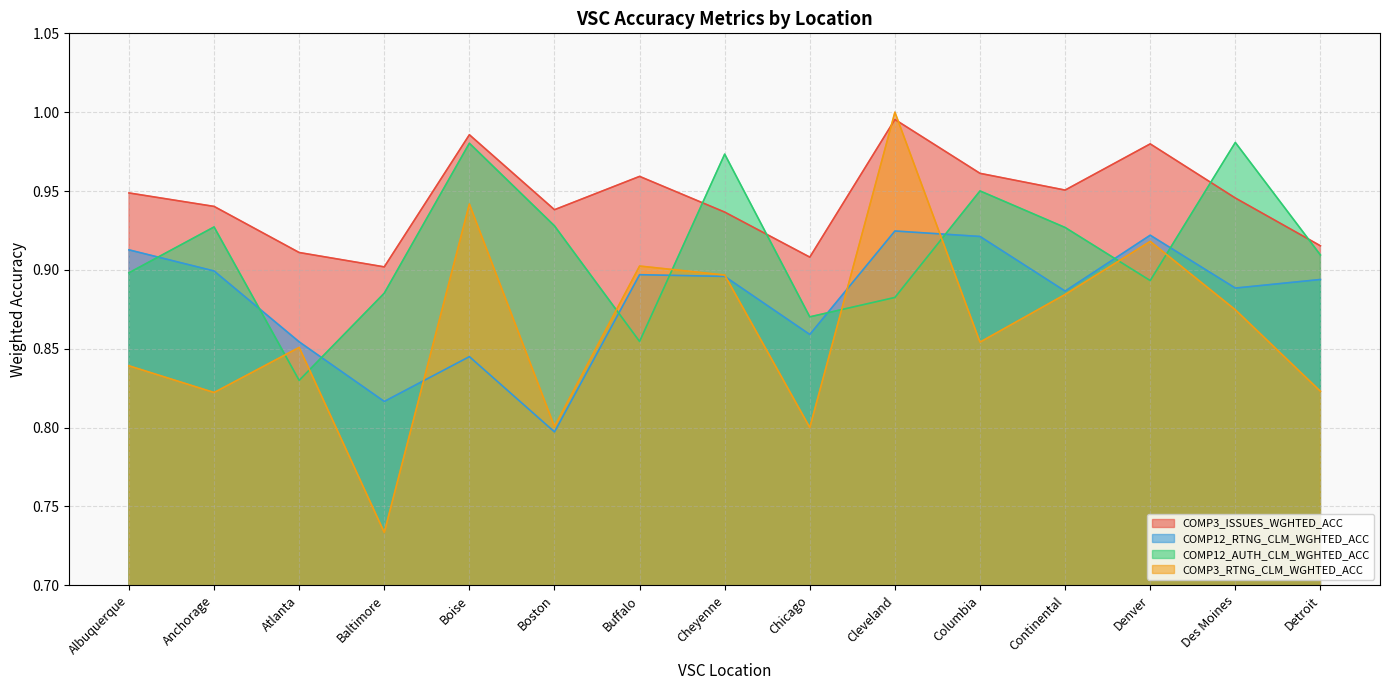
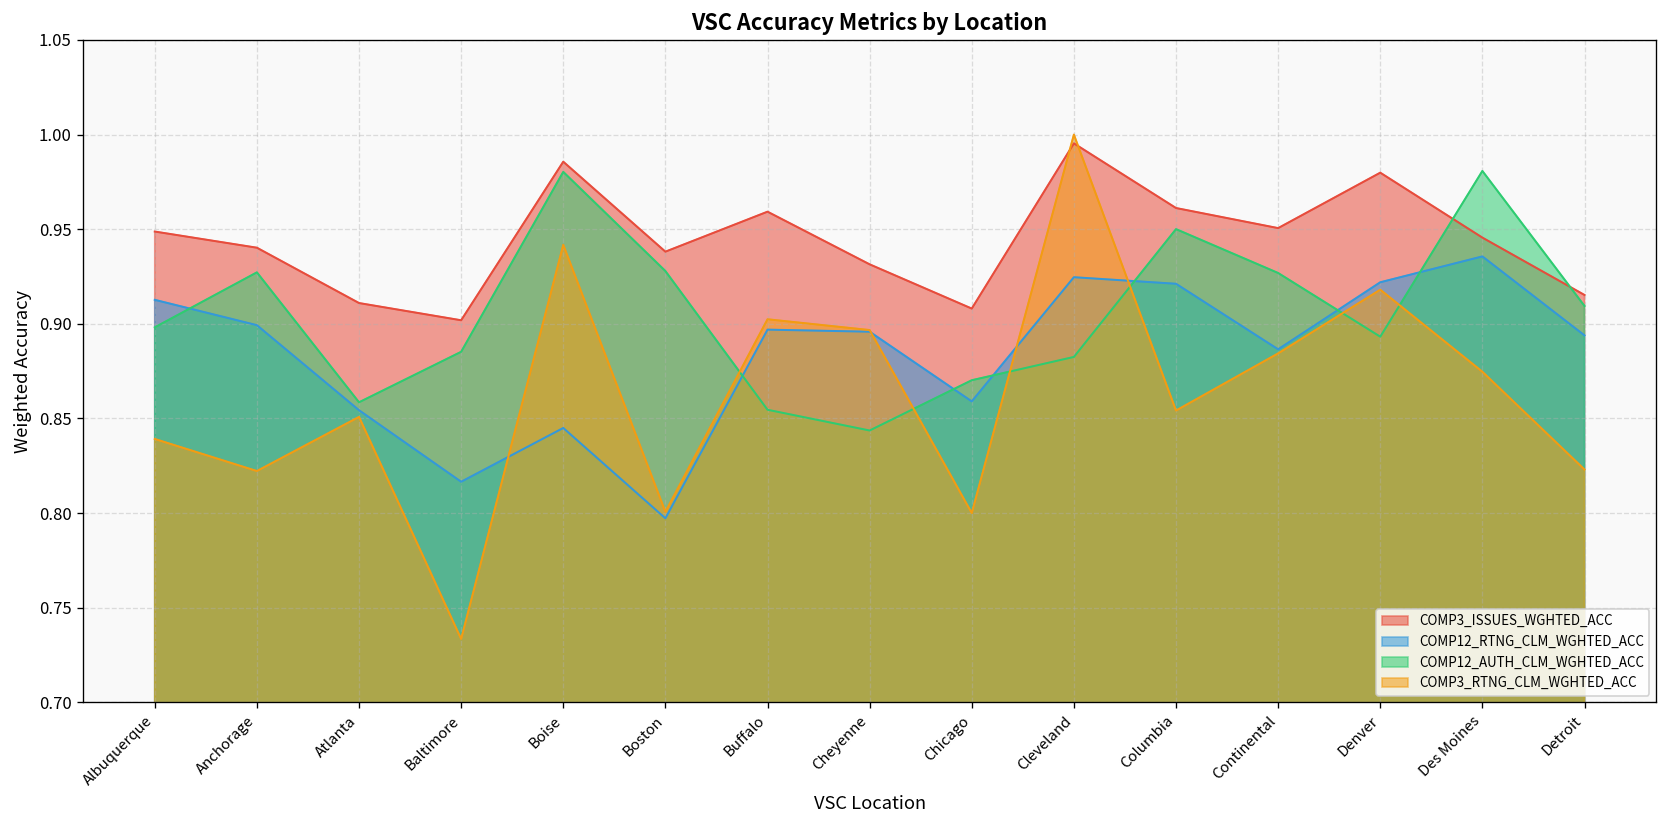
COMP12_AUTH_CLM_WGHTED_ACC, Atlanta: 0.830 -> 0.859
COMP3_ISSUES_WGHTED_ACC, Cheyenne: 0.937 -> 0.931
COMP12_AUTH_CLM_WGHTED_ACC, Cheyenne: 0.973 -> 0.844
COMP12_RTNG_CLM_WGHTED_ACC, Des Moines: 0.888 -> 0.936
